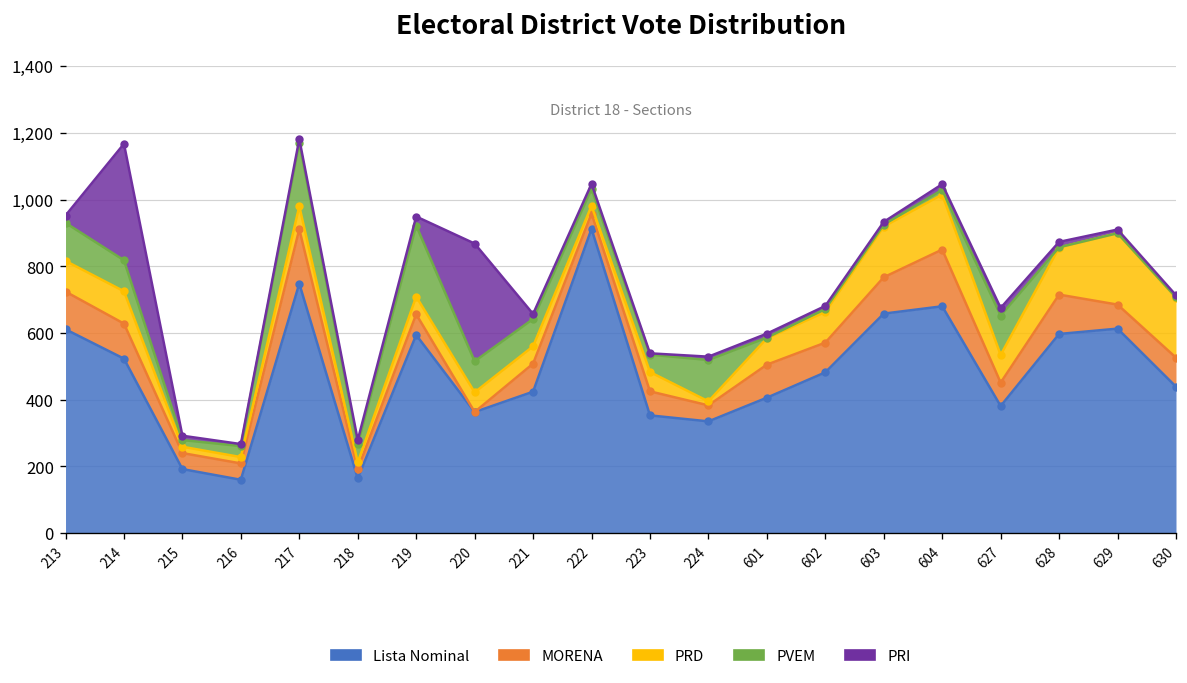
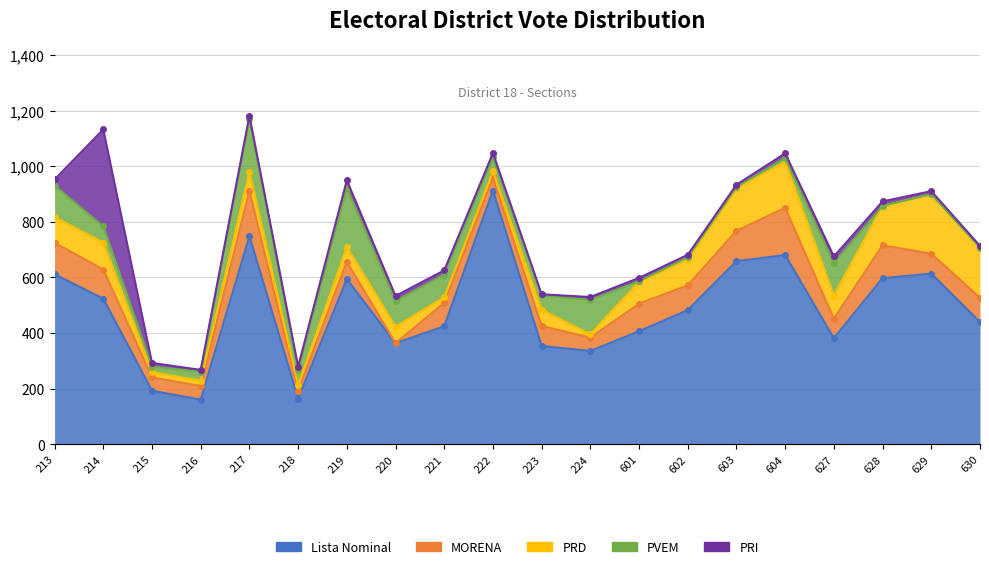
PVEM, 214: 90 -> 60
PRI, 220: 350 -> 20
PRD, 221: 50 -> 20
